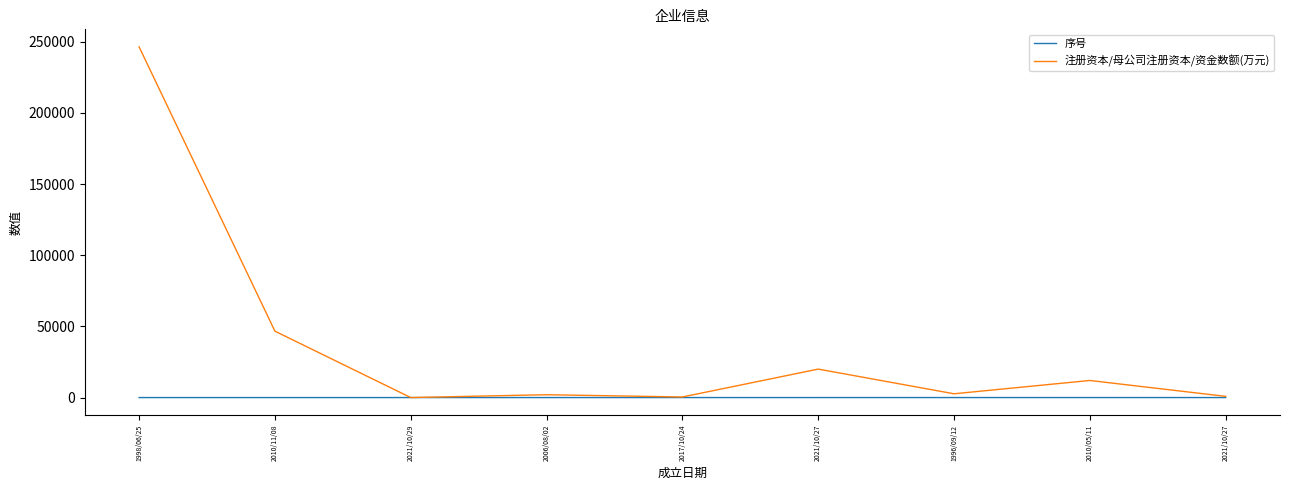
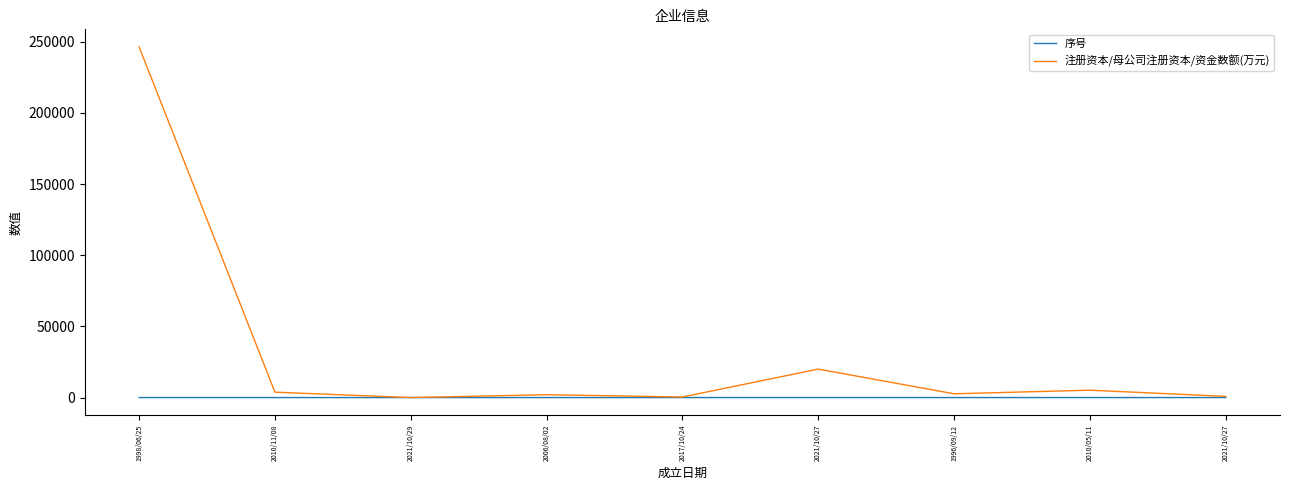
注册资本/母公司注册资本/资金数额(万元), 2010/11/08: 47000 -> 4000
注册资本/母公司注册资本/资金数额(万元), 2010/05/11: 12000 -> 5000
